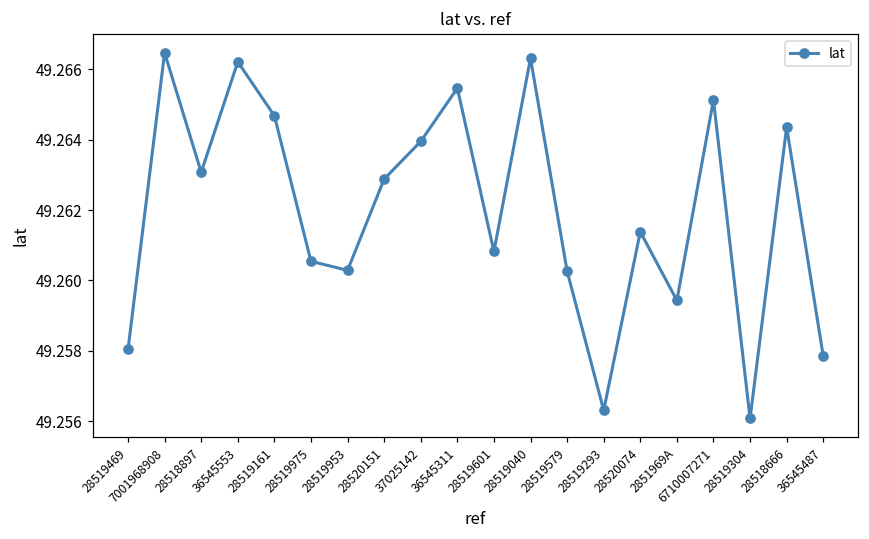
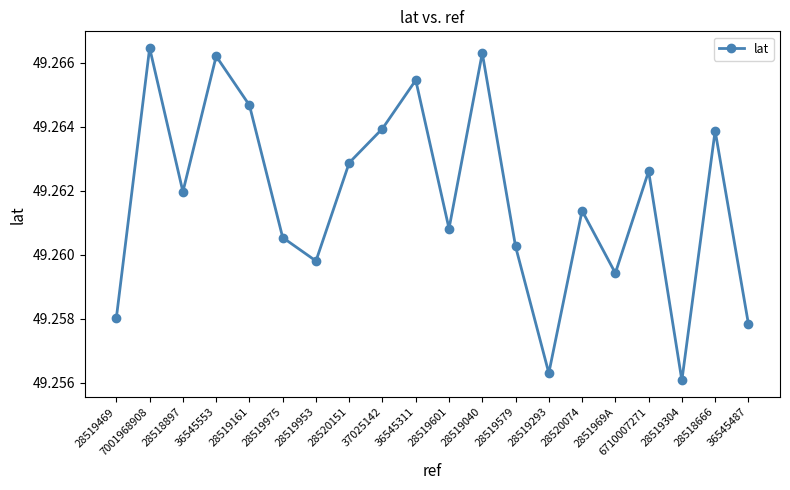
28518897: 49.2631 -> 49.2620
28519953: 49.2603 -> 49.2598
6710007271: 49.2651 -> 49.2626
28518666: 49.2644 -> 49.2639
